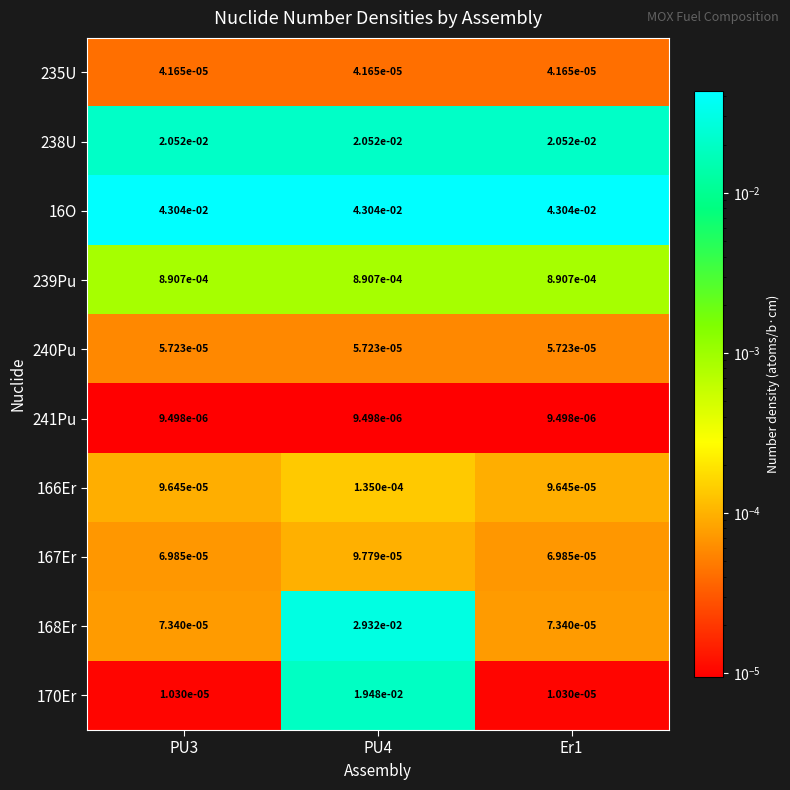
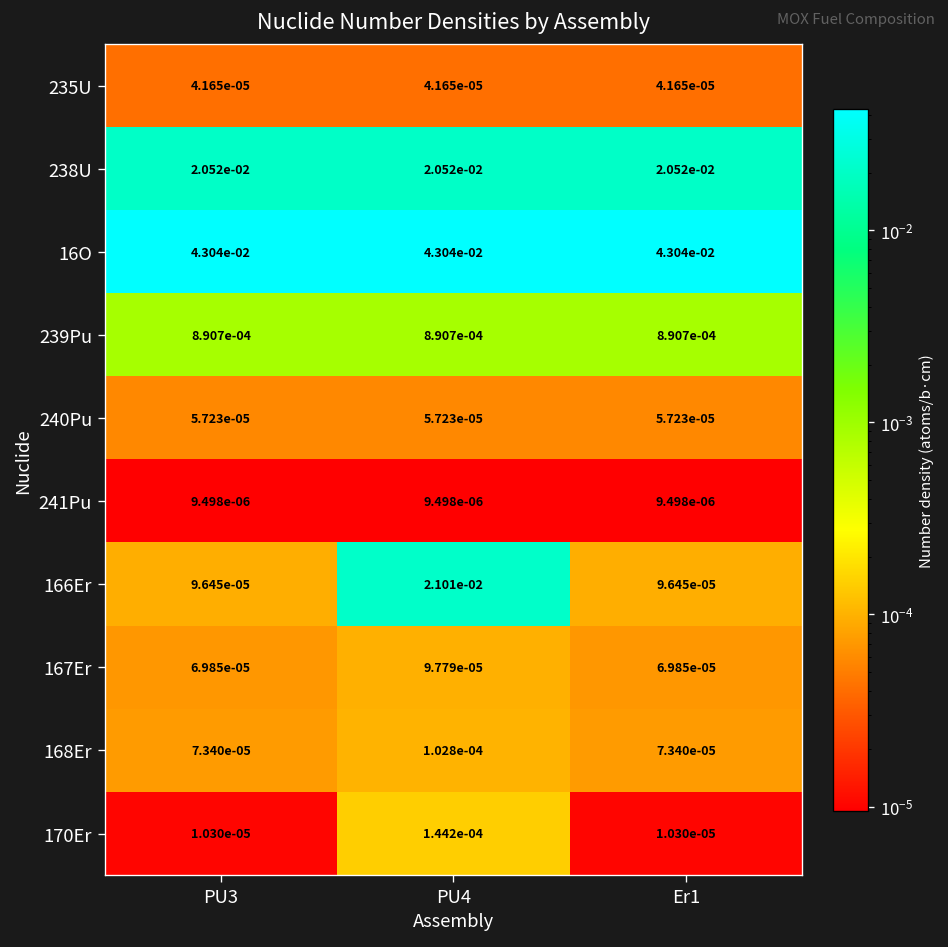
166Er, PU4: 1.350e-04 -> 2.101e-02
168Er, PU4: 2.932e-02 -> 1.028e-04
170Er, PU4: 1.948e-02 -> 1.442e-04
